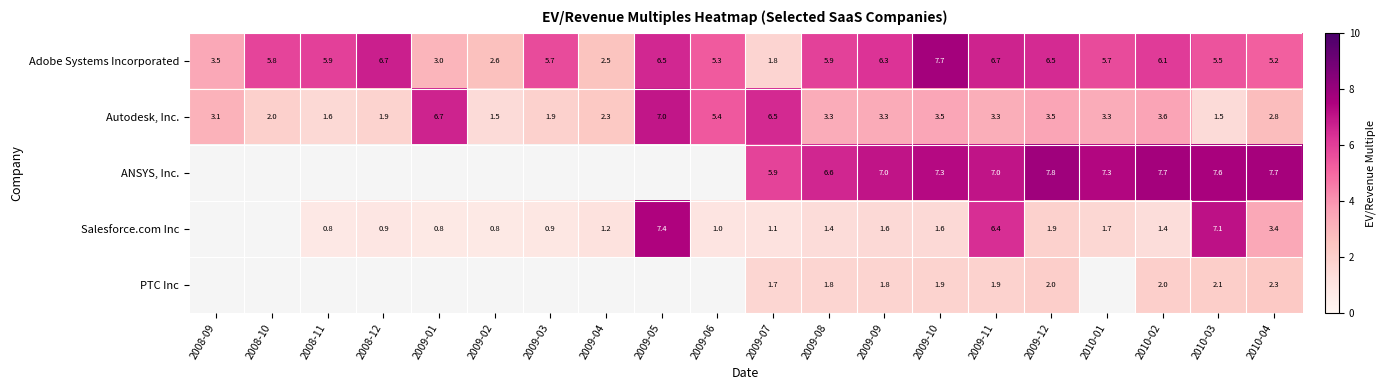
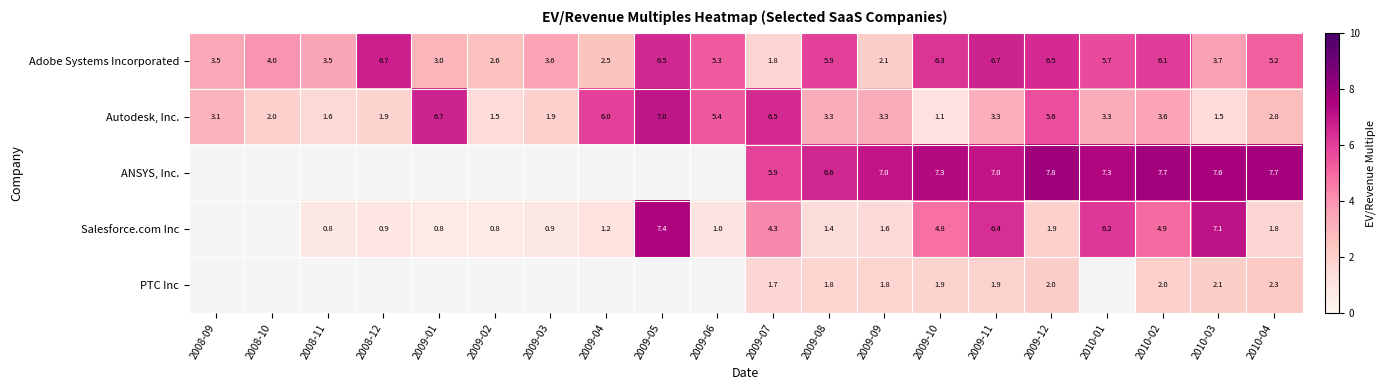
Adobe Systems Incorporated, 2008-10: 5.8 -> 4.0
Adobe Systems Incorporated, 2008-11: 5.9 -> 3.5
Adobe Systems Incorporated, 2009-03: 5.7 -> 3.6
Adobe Systems Incorporated, 2009-09: 6.3 -> 2.1
Adobe Systems Incorporated, 2009-10: 7.7 -> 6.3
Adobe Systems Incorporated, 2010-03: 5.5 -> 3.7
Autodesk, Inc., 2009-04: 2.3 -> 6.0
Autodesk, Inc., 2009-10: 3.5 -> 1.1
Autodesk, Inc., 2009-12: 3.5 -> 5.6
Salesforce.com Inc, 2009-07: 1.1 -> 4.3
Salesforce.com Inc, 2009-10: 1.6 -> 4.8
Salesforce.com Inc, 2010-01: 1.7 -> 6.2
Salesforce.com Inc, 2010-02: 1.4 -> 4.9
Salesforce.com Inc, 2010-04: 3.4 -> 1.8
